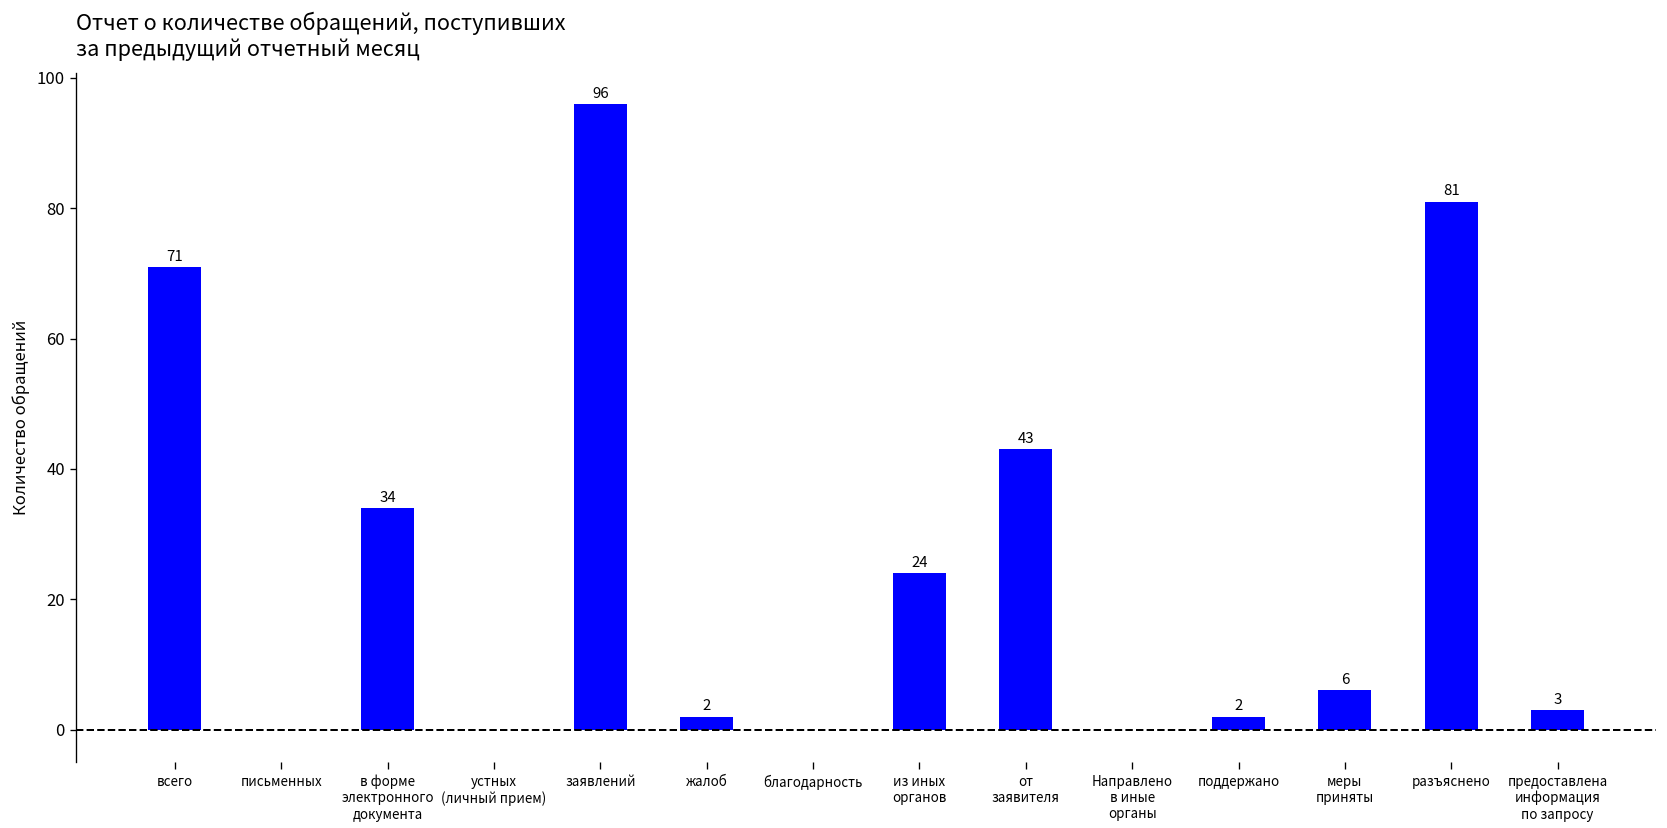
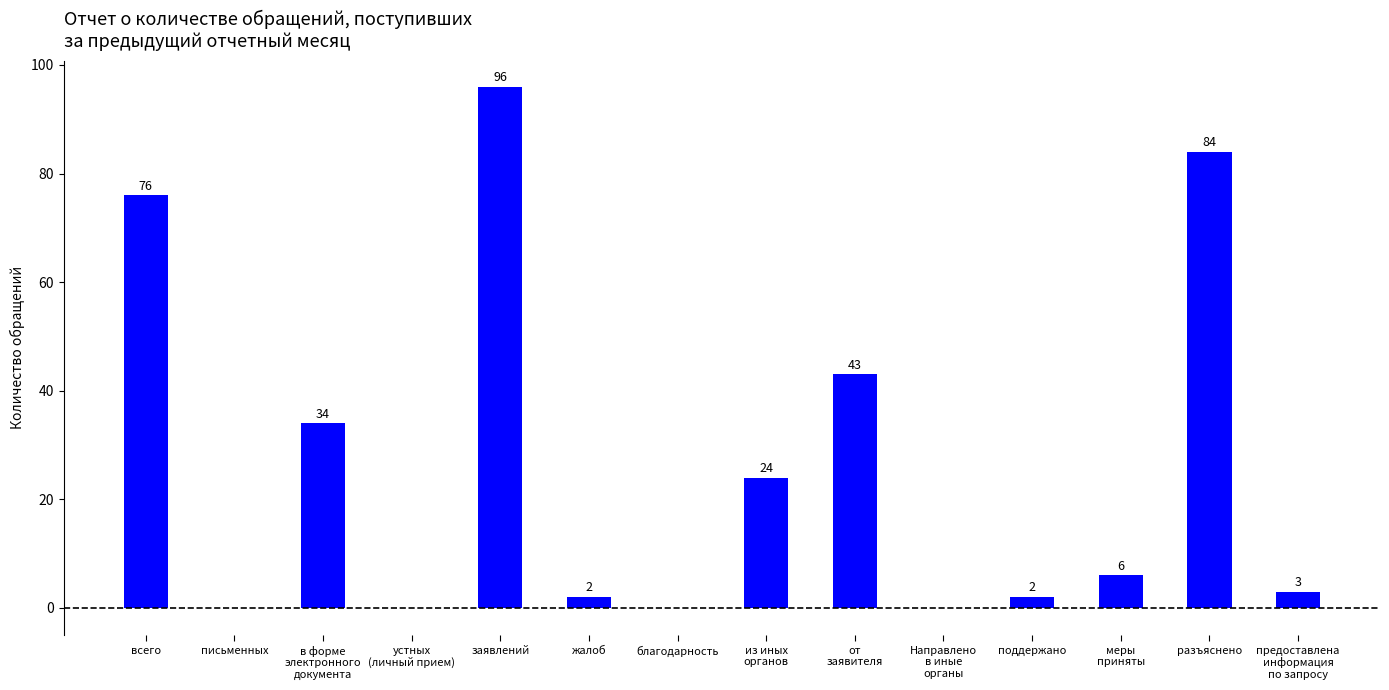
всего: 71 -> 76
разъяснено: 81 -> 84
